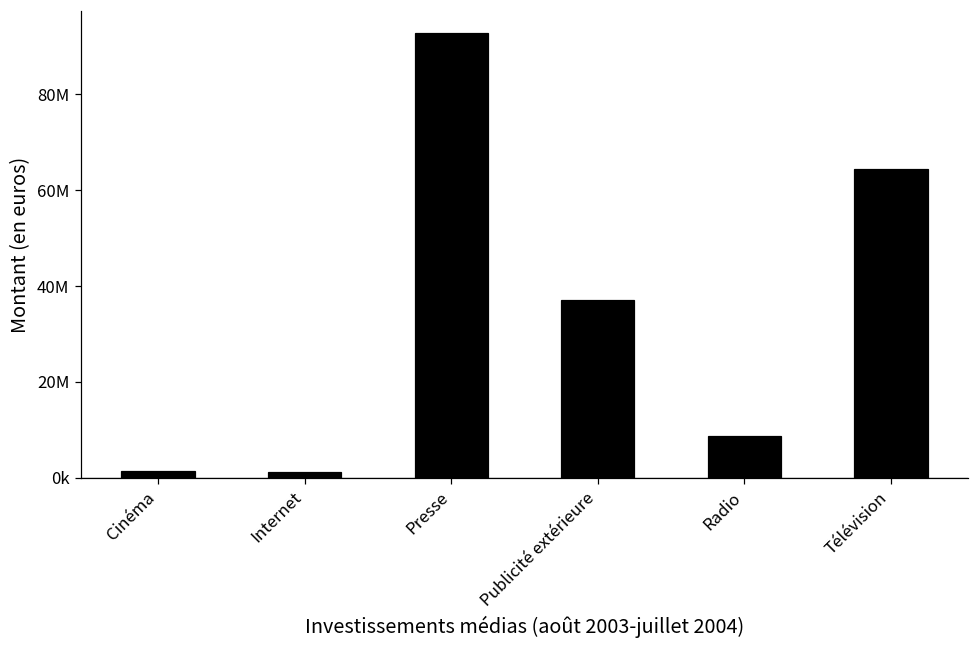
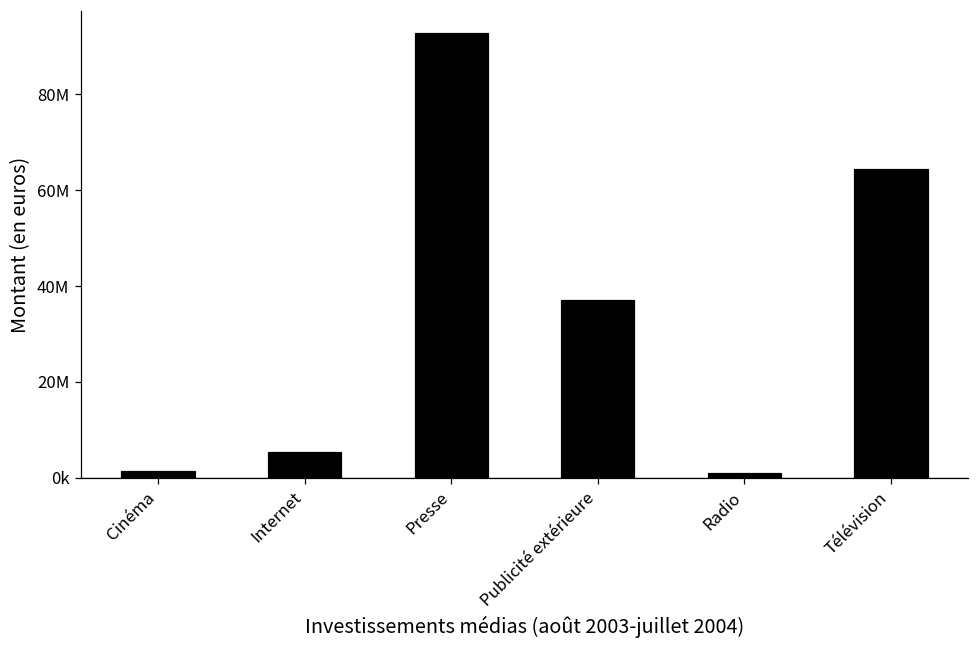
Internet: 1000000 -> 5000000
Radio: 9000000 -> 1000000
